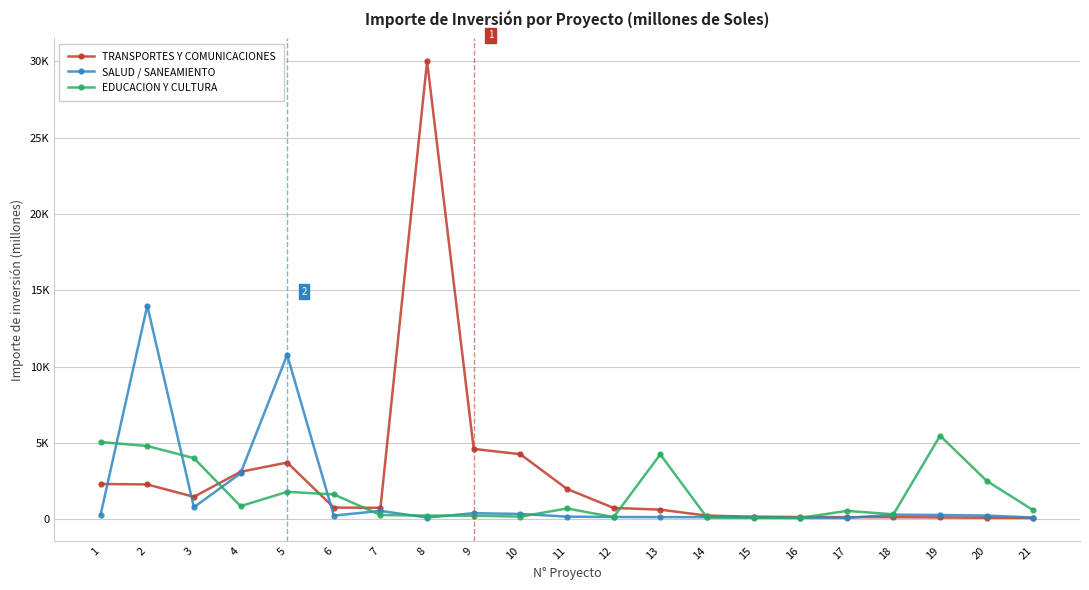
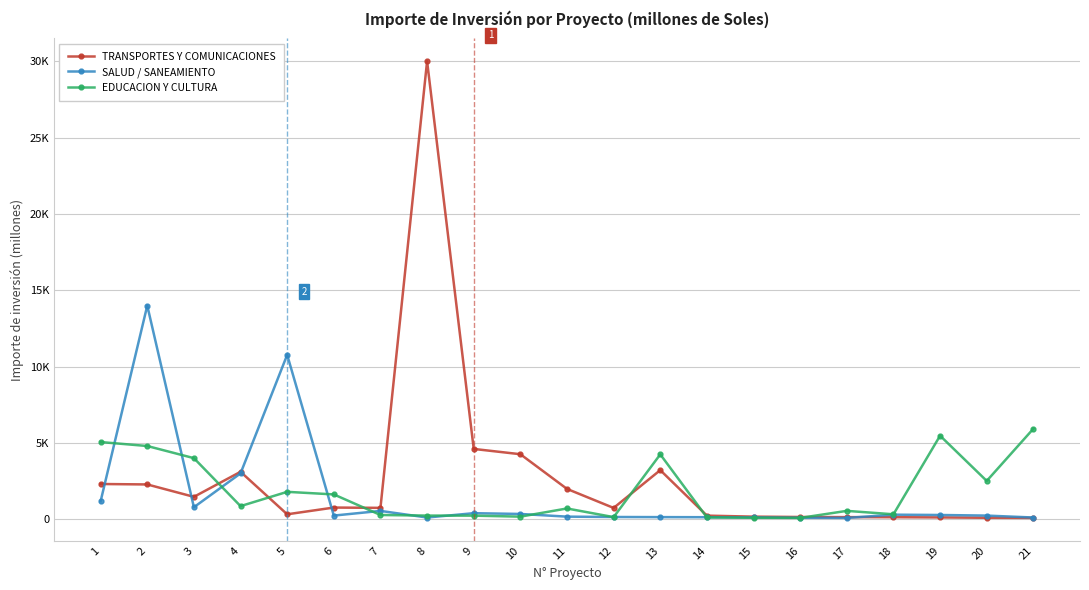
SALUD / SANEAMIENTO, 1: 300 -> 1200
TRANSPORTES Y COMUNICACIONES, 5: 3700 -> 300
TRANSPORTES Y COMUNICACIONES, 13: 600 -> 3200
EDUCACION Y CULTURA, 21: 600 -> 5900
